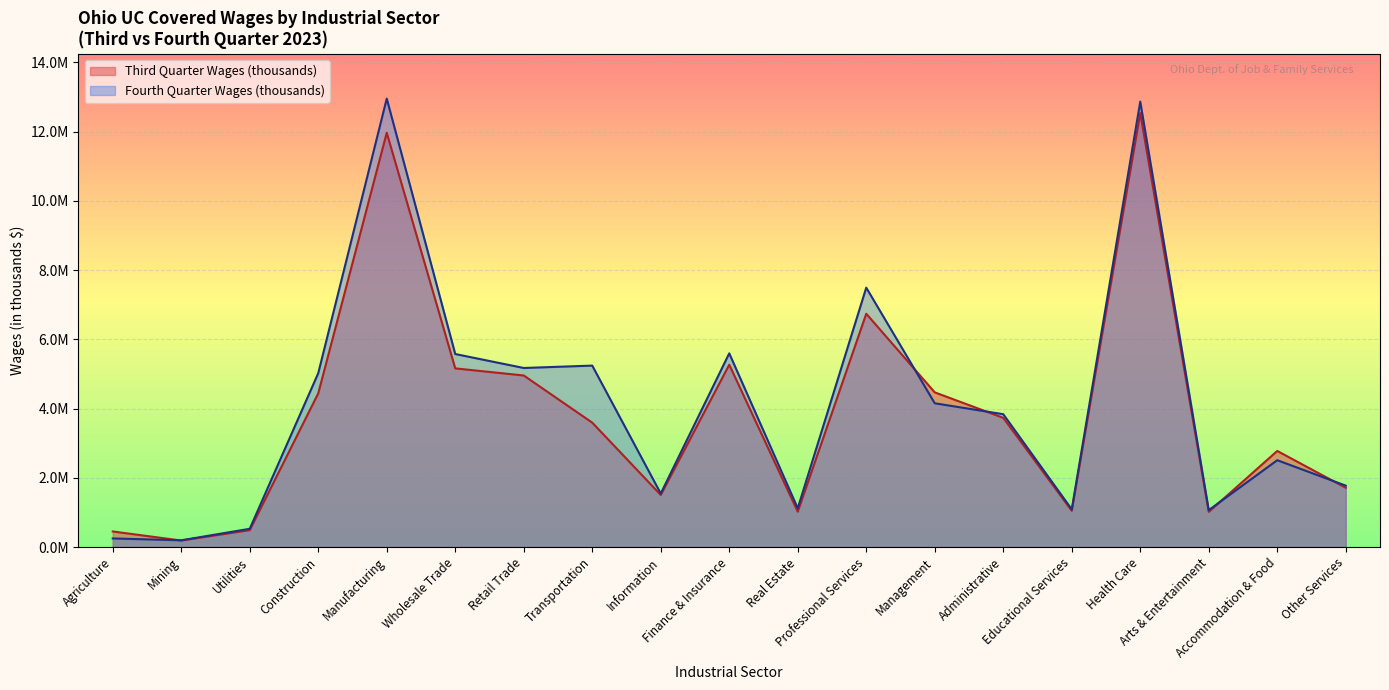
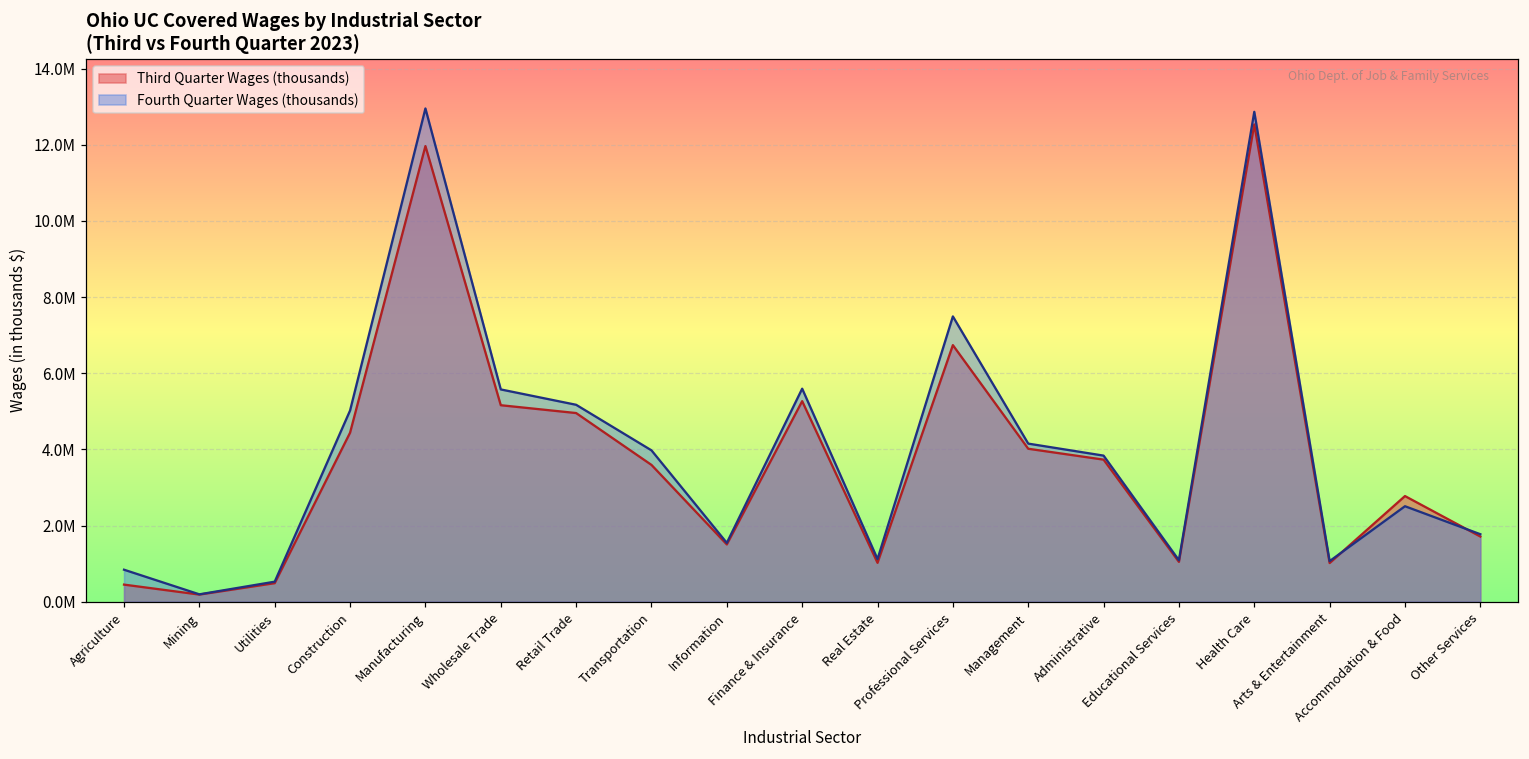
Fourth Quarter Wages (thousands), Agriculture: 200000 -> 800000
Fourth Quarter Wages (thousands), Transportation: 5200000 -> 4000000
Third Quarter Wages (thousands), Management: 4500000 -> 4000000
